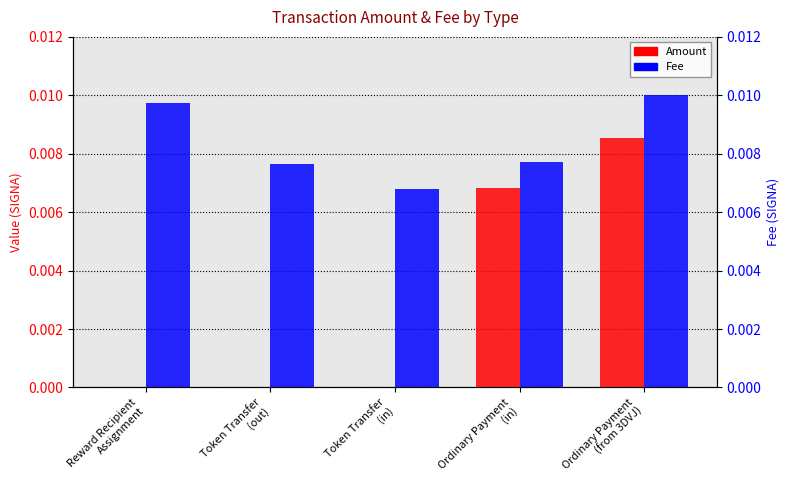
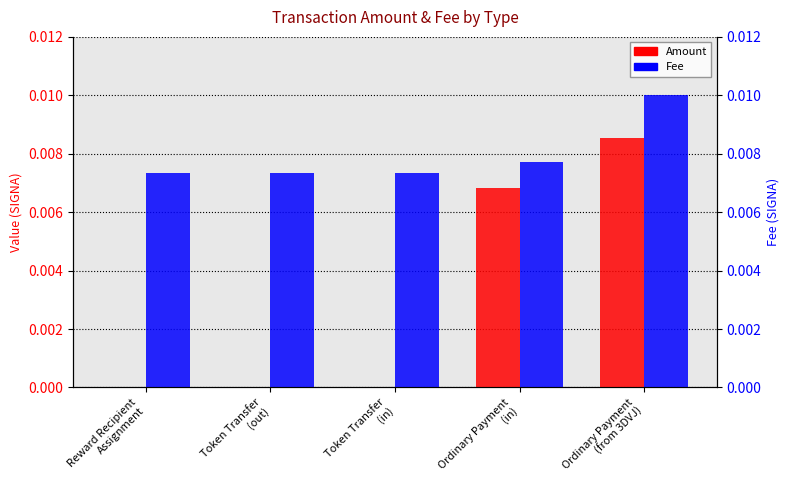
Fee, Reward Recipient Assignment: 0.0098 -> 0.0074
Fee, Token Transfer (out): 0.0077 -> 0.0074
Fee, Token Transfer (in): 0.0068 -> 0.0074
